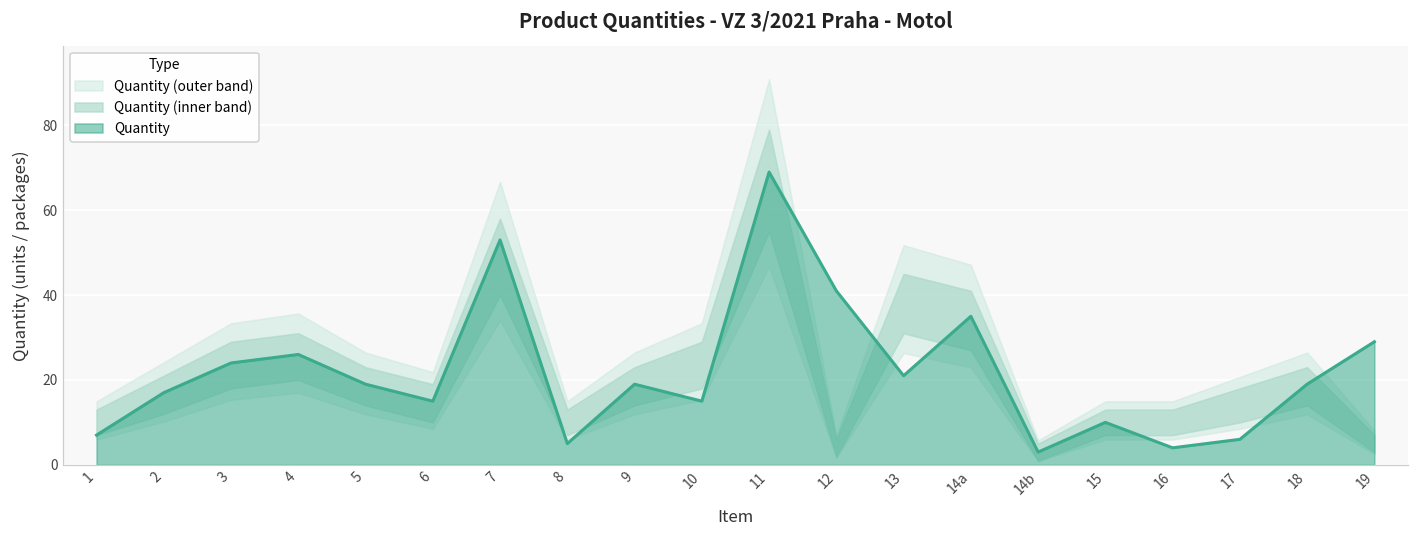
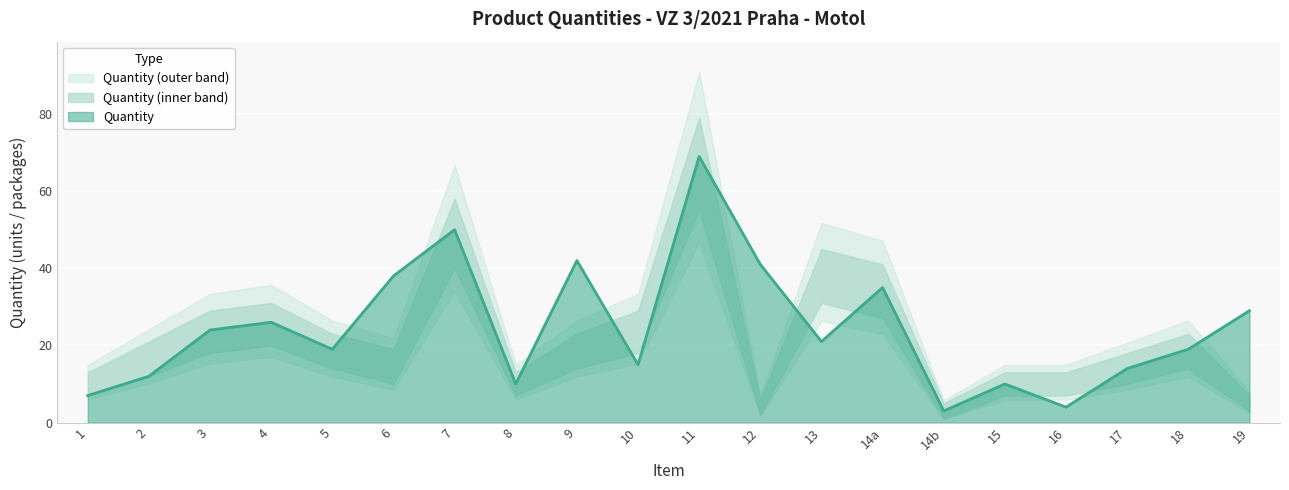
Quantity, 2: 17 -> 12
Quantity, 6: 15 -> 38
Quantity, 7: 53 -> 50
Quantity, 8: 5 -> 10
Quantity, 9: 19 -> 42
Quantity, 17: 6 -> 14
